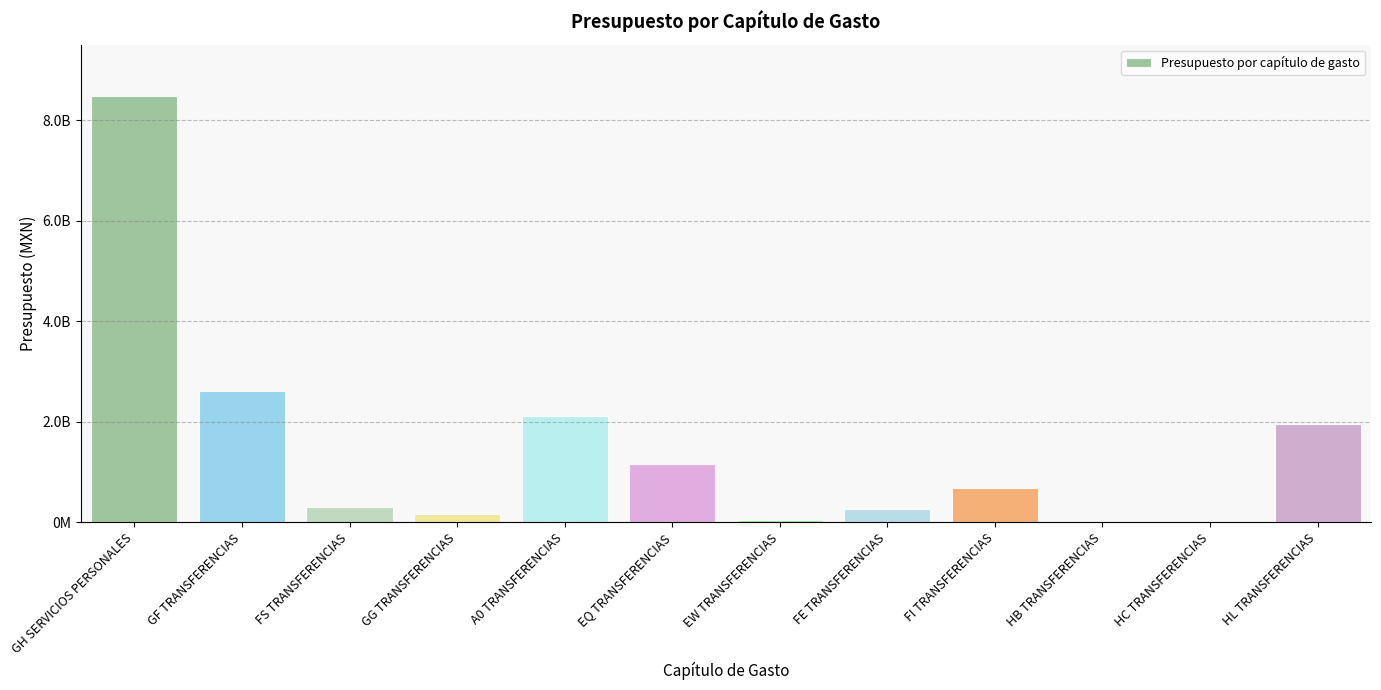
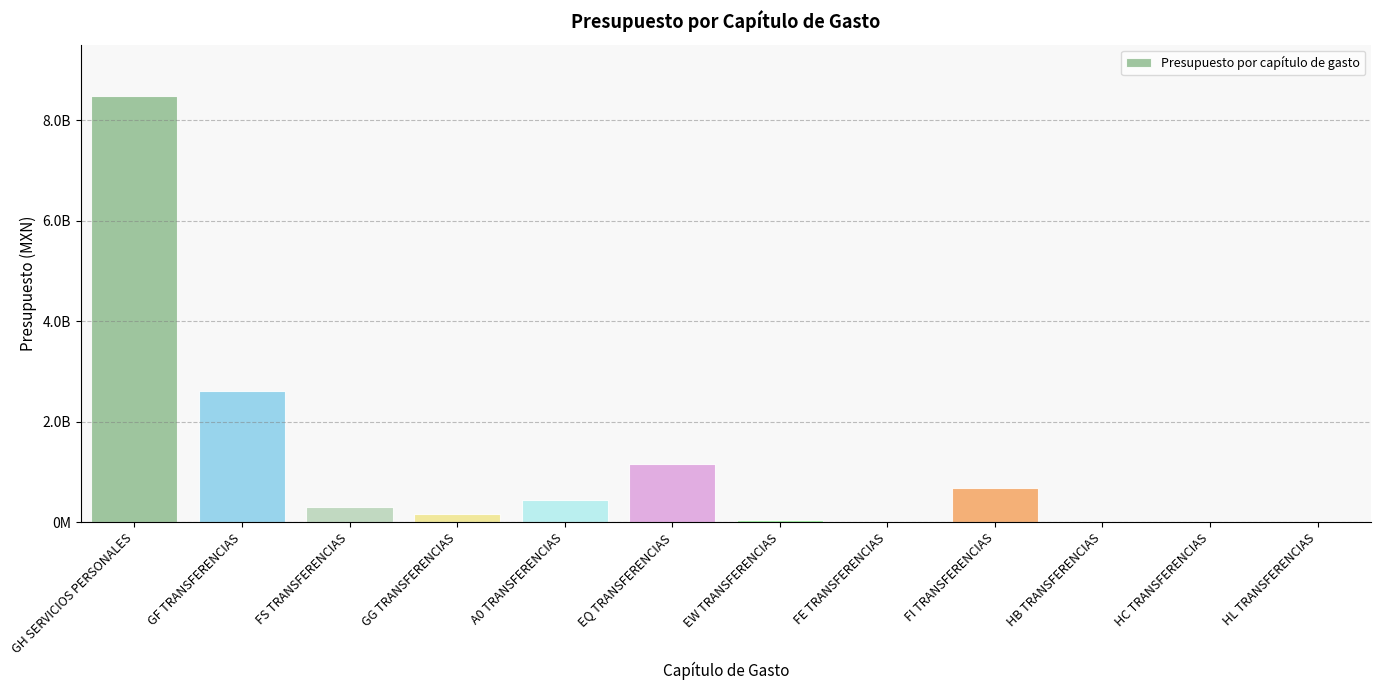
A0 TRANSFERENCIAS: 2100000000 -> 400000000
FE TRANSFERENCIAS: 300000000 -> 0
HL TRANSFERENCIAS: 2000000000 -> 0
